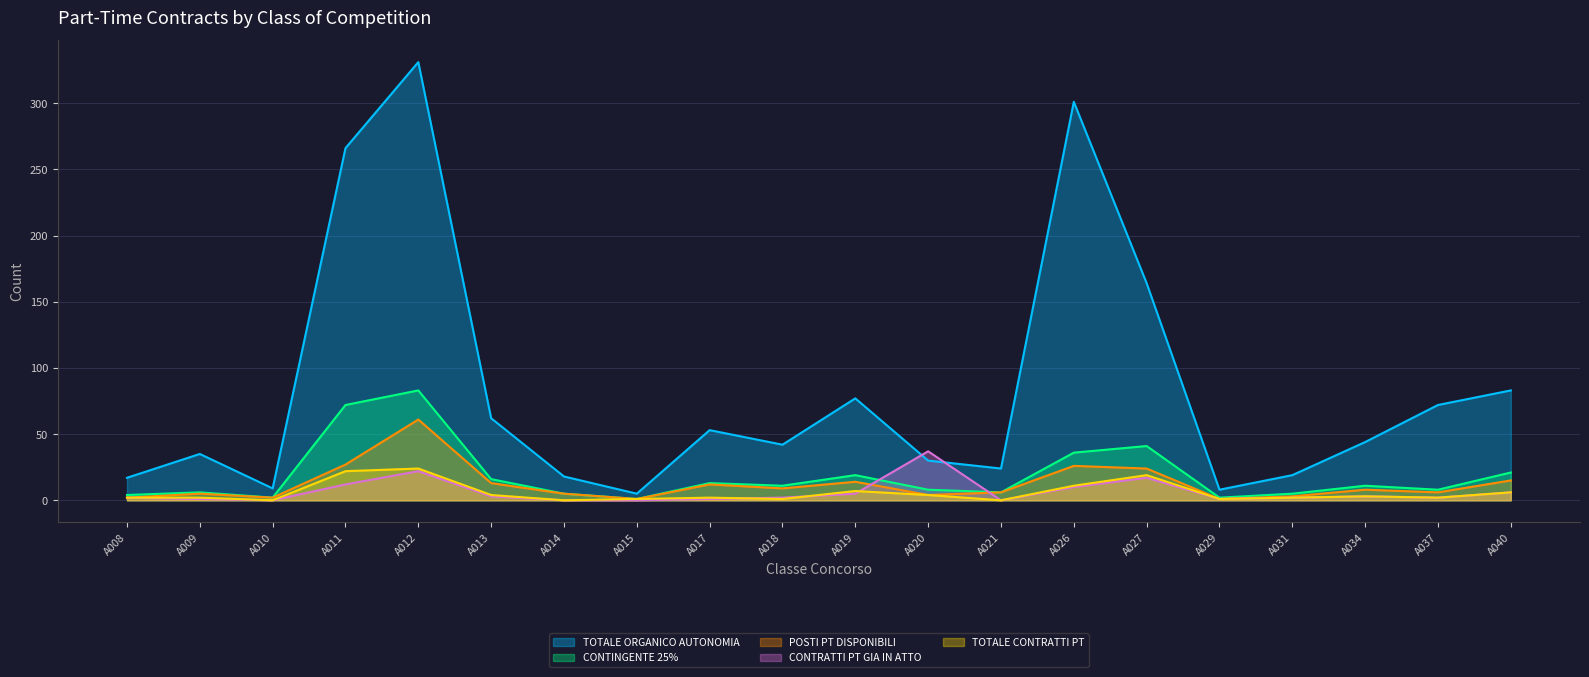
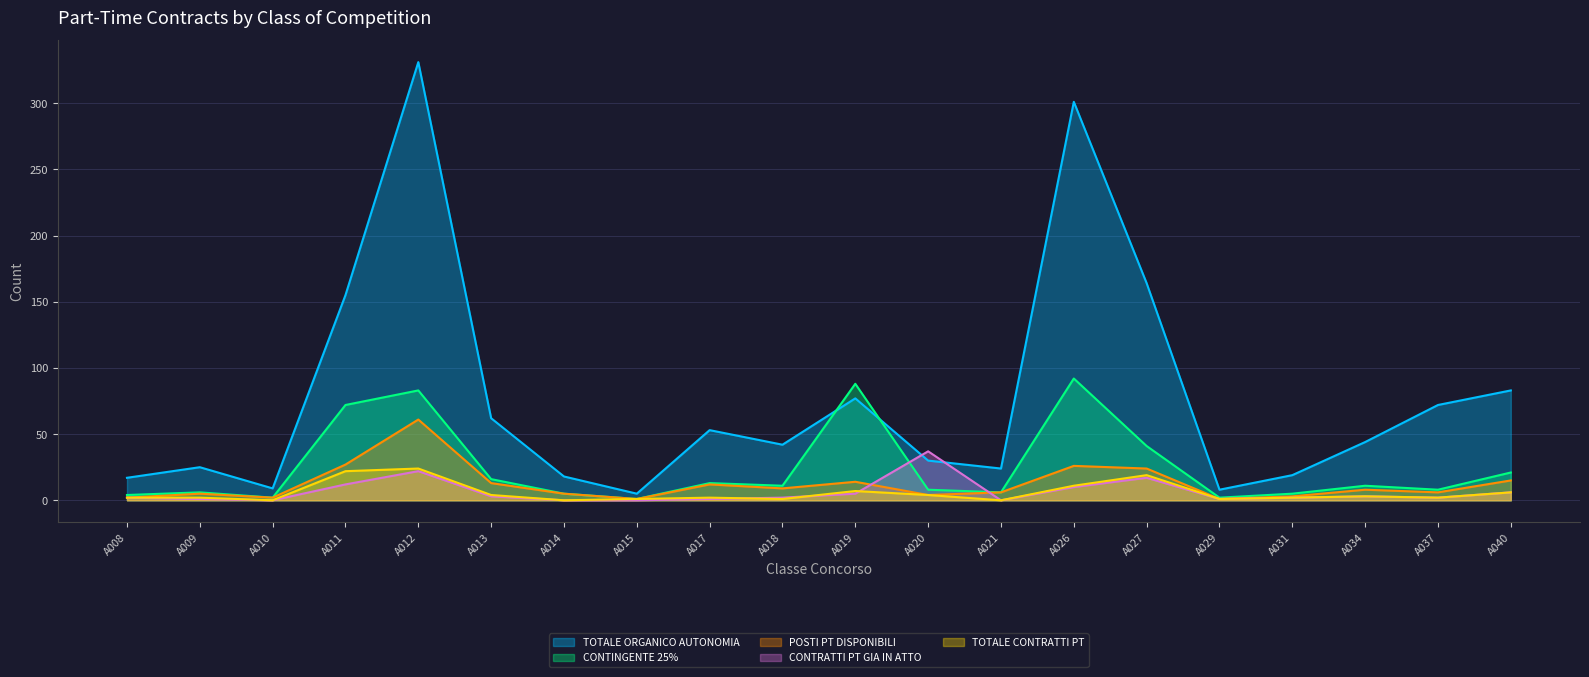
TOTALE ORGANICO AUTONOMIA, A009: 35 -> 25
TOTALE ORGANICO AUTONOMIA, A011: 266 -> 155
CONTINGENTE 25%, A019: 19 -> 88
CONTINGENTE 25%, A026: 36 -> 92
